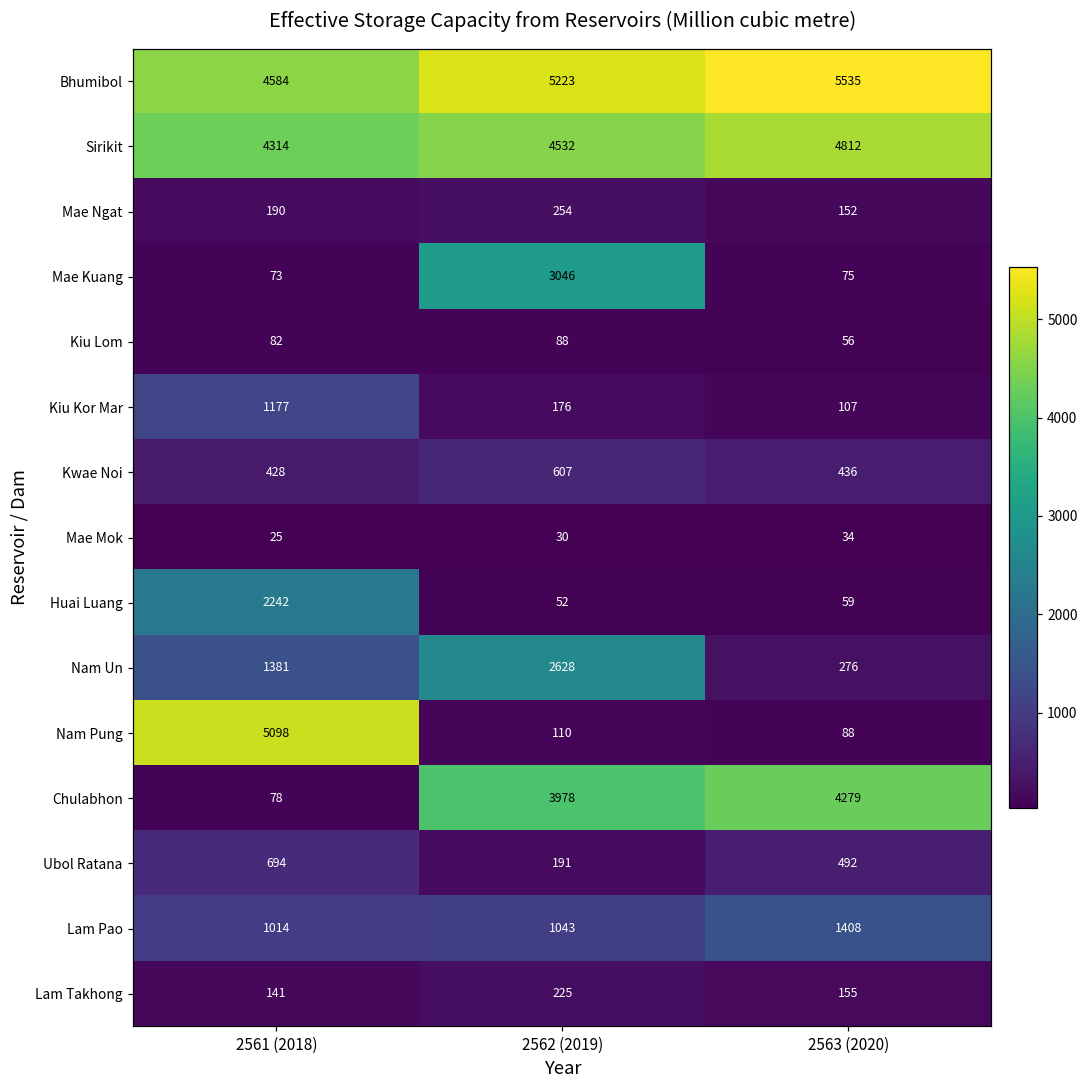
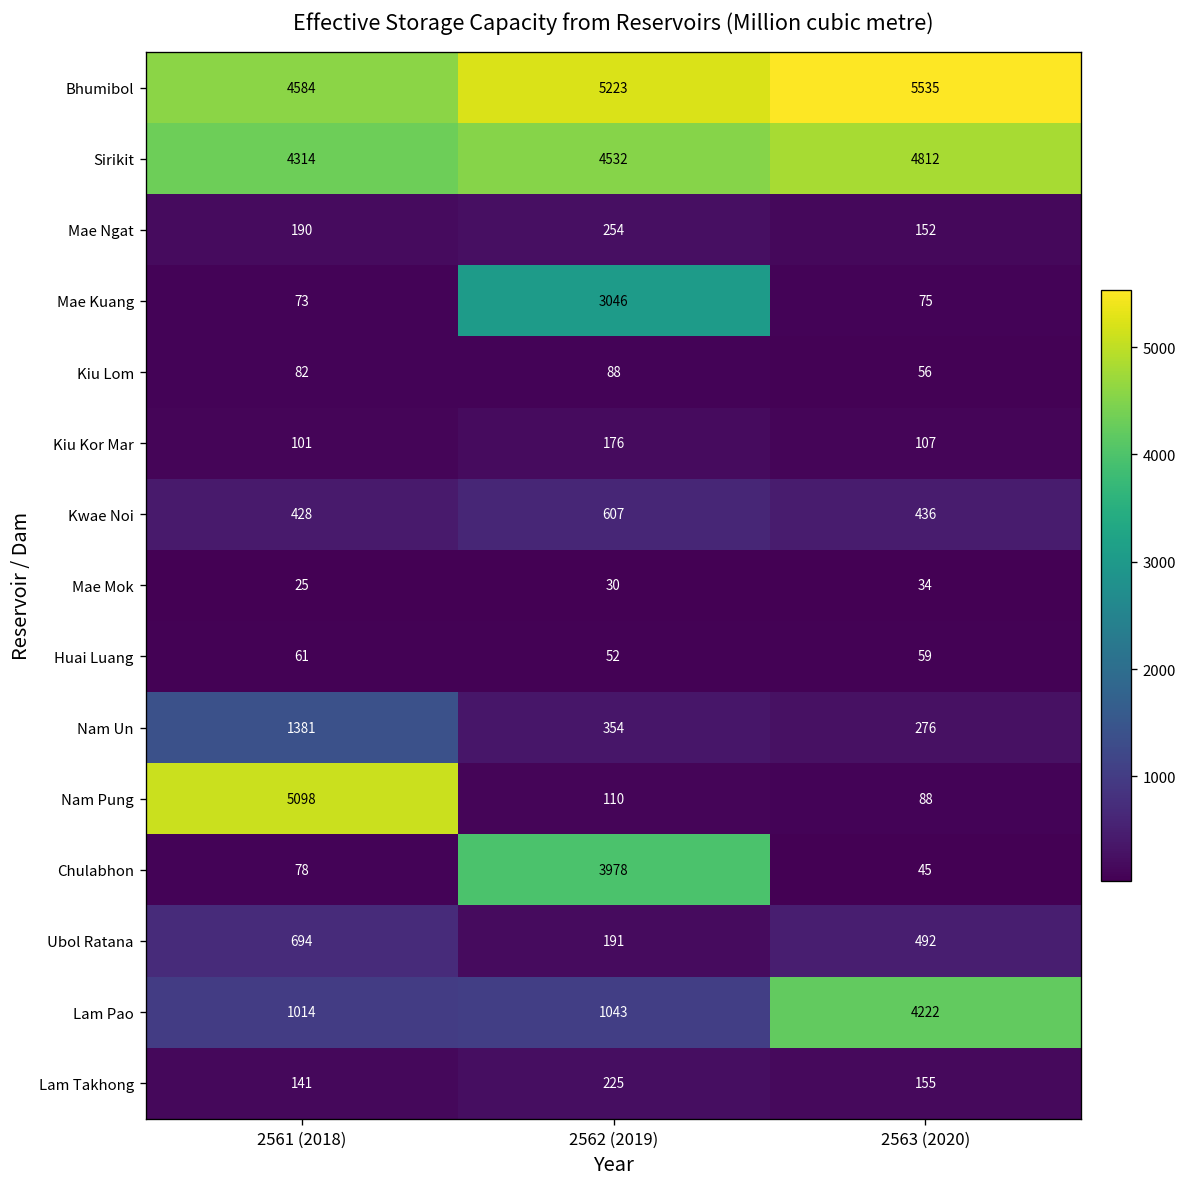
Kiu Kor Mar, 2561 (2018): 1177 -> 101
Huai Luang, 2561 (2018): 2242 -> 61
Nam Un, 2562 (2019): 2628 -> 354
Chulabhon, 2563 (2020): 4279 -> 45
Lam Pao, 2563 (2020): 1408 -> 4222
